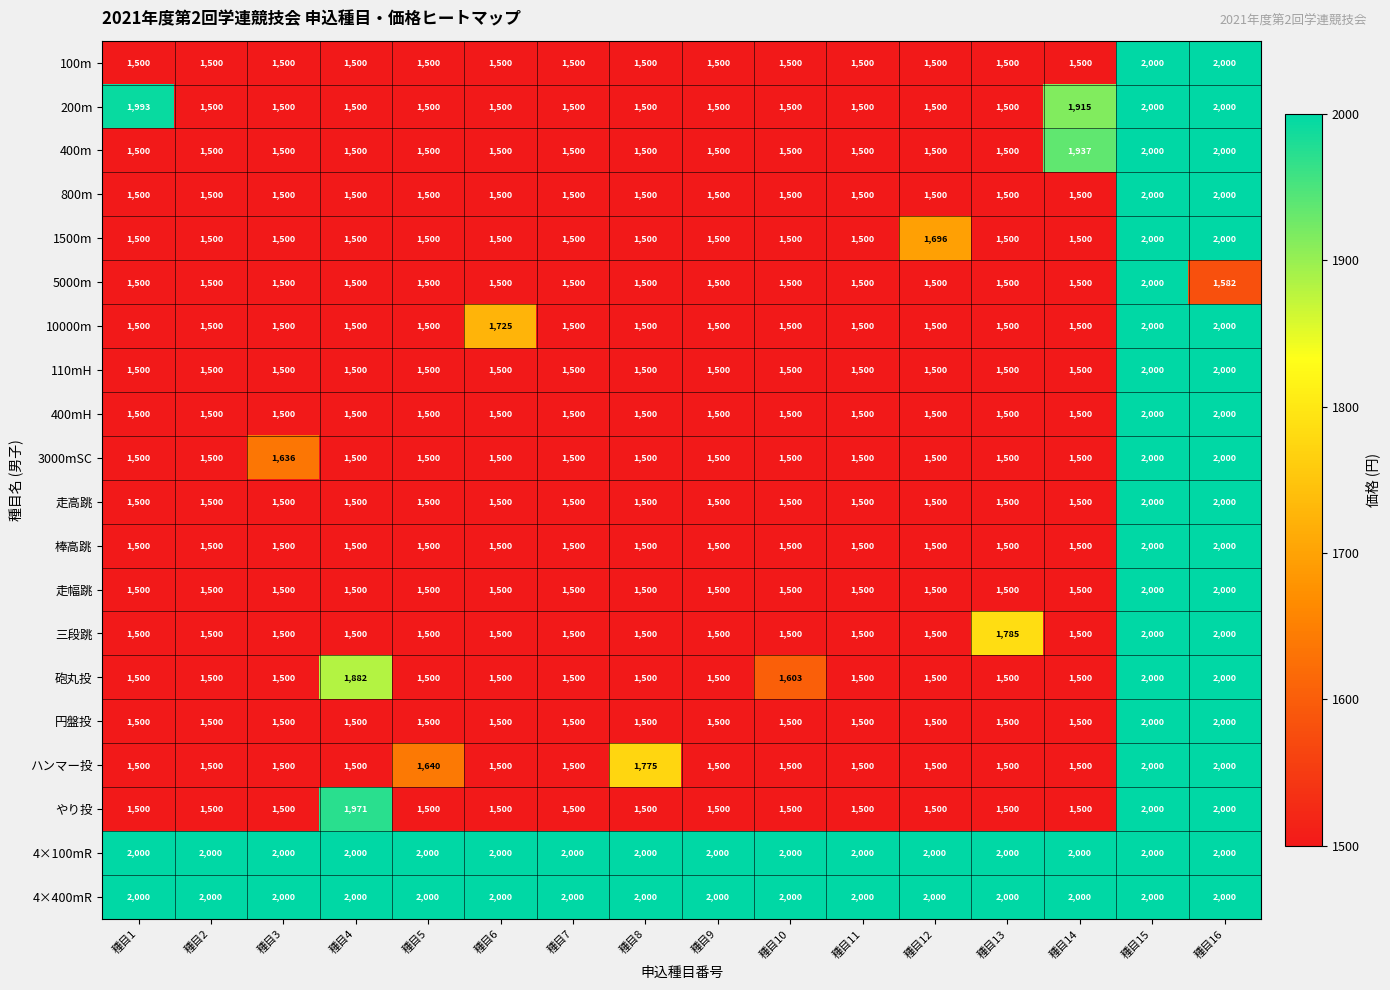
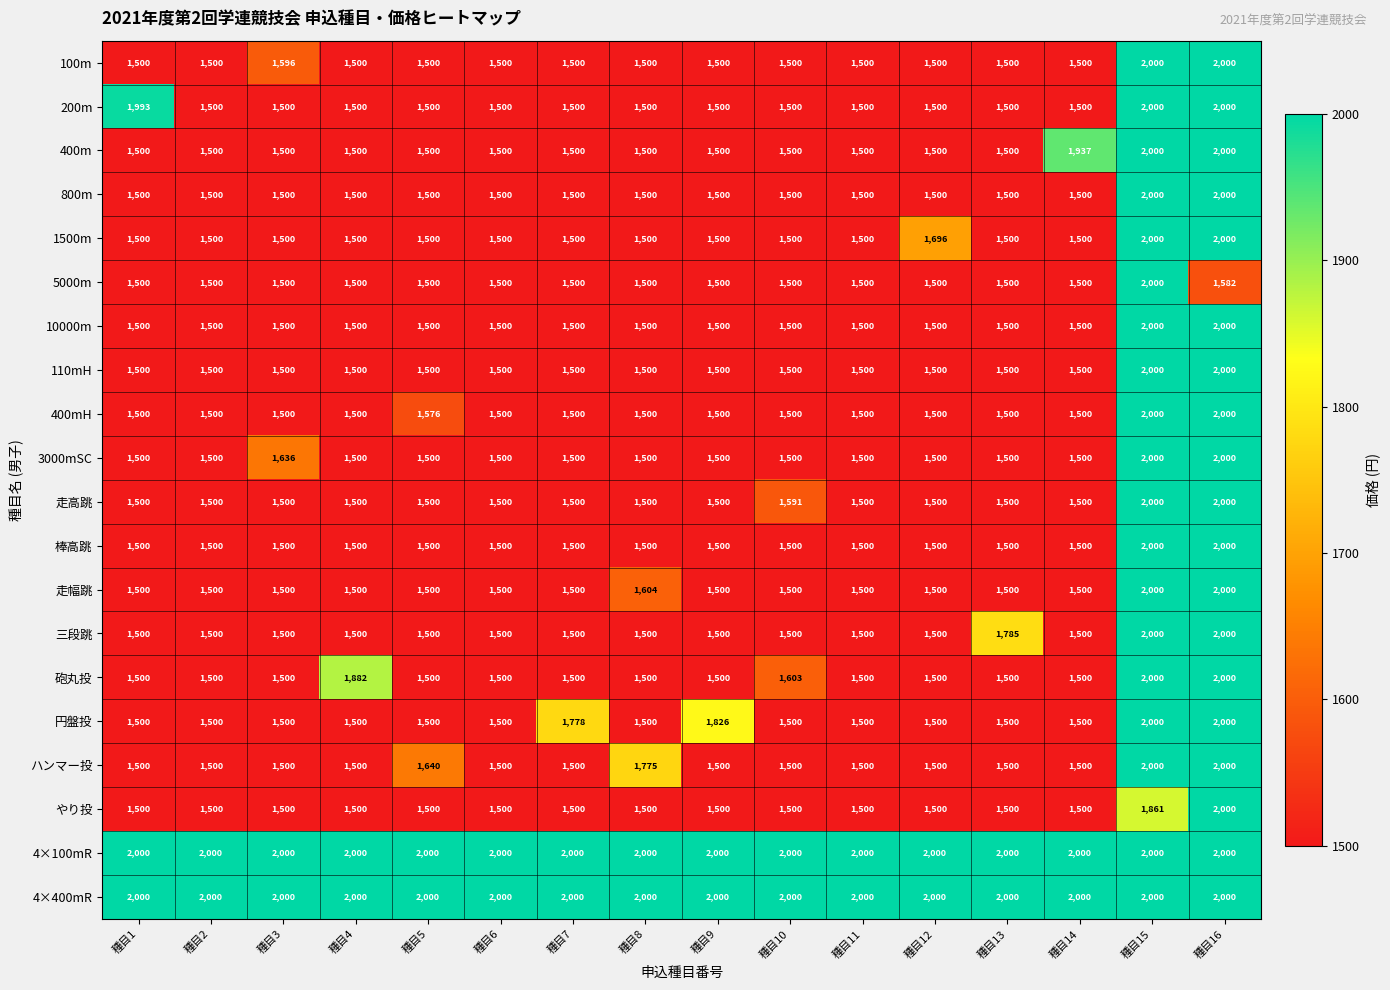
100m, 種目3: 1,500 -> 1,596
200m, 種目14: 1,915 -> 1,500
10000m, 種目6: 1,725 -> 1,500
400mH, 種目5: 1,500 -> 1,576
走高跳, 種目10: 1,500 -> 1,591
走幅跳, 種目8: 1,500 -> 1,604
円盤投, 種目7: 1,500 -> 1,778
円盤投, 種目9: 1,500 -> 1,826
やり投, 種目4: 1,971 -> 1,500
やり投, 種目15: 2,000 -> 1,861
